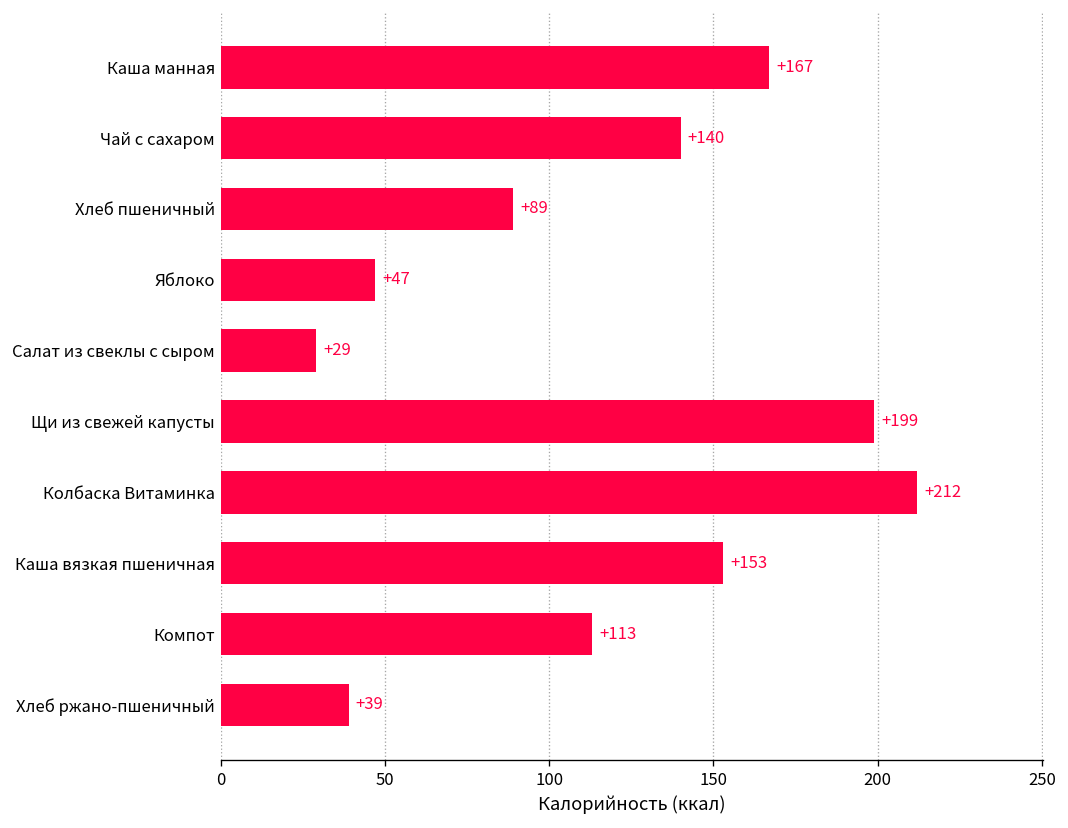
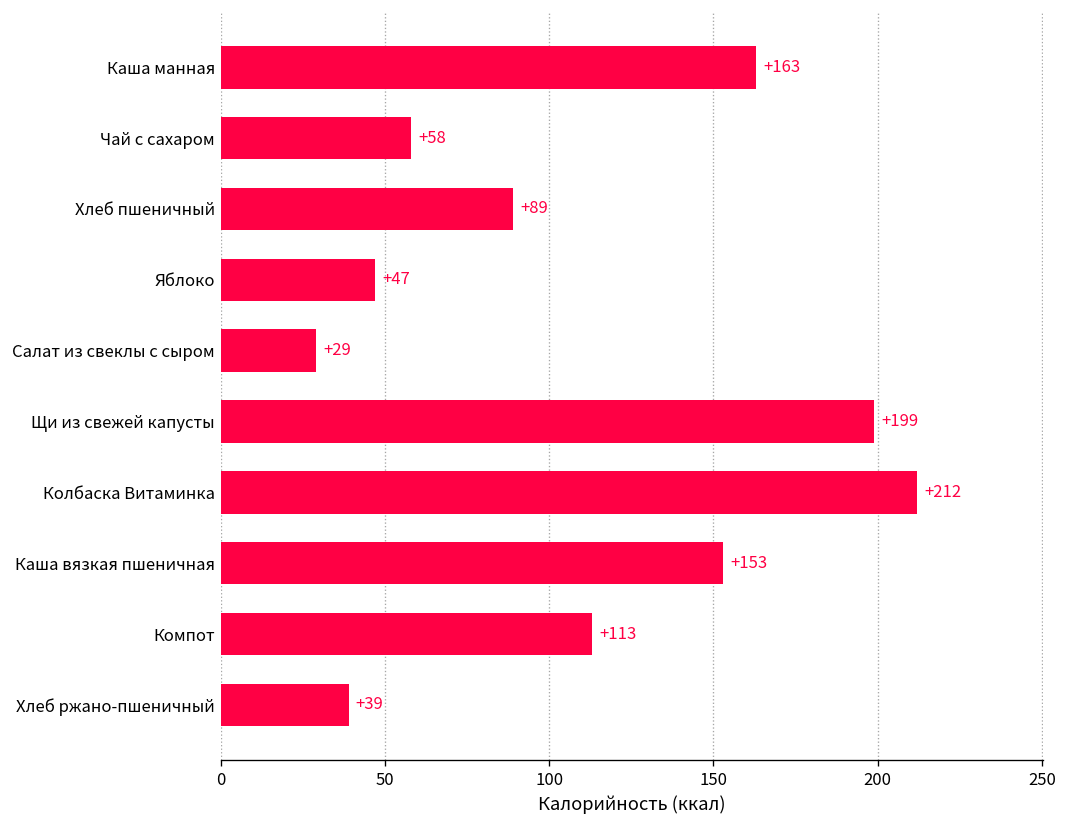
Каша манная: +167 -> +163
Чай с сахаром: +140 -> +58
